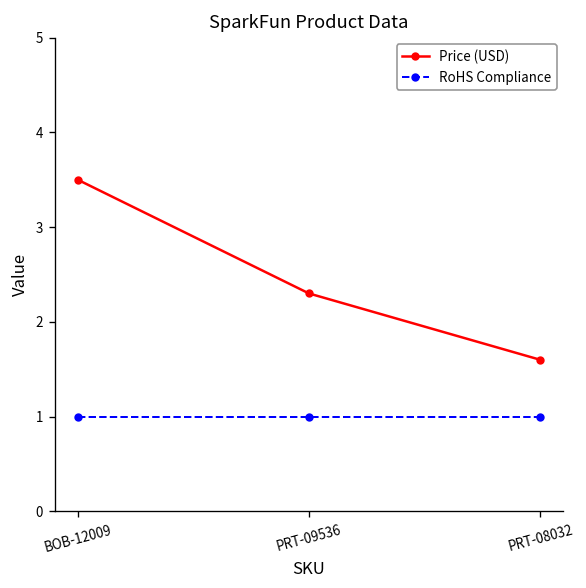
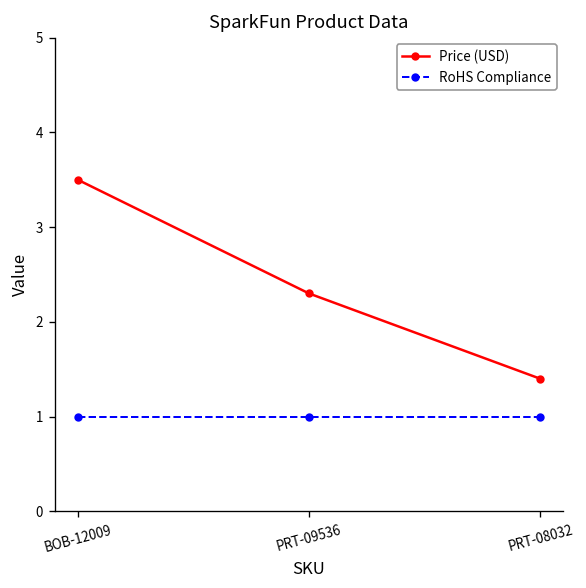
Price (USD), PRT-08032: 1.6 -> 1.4
